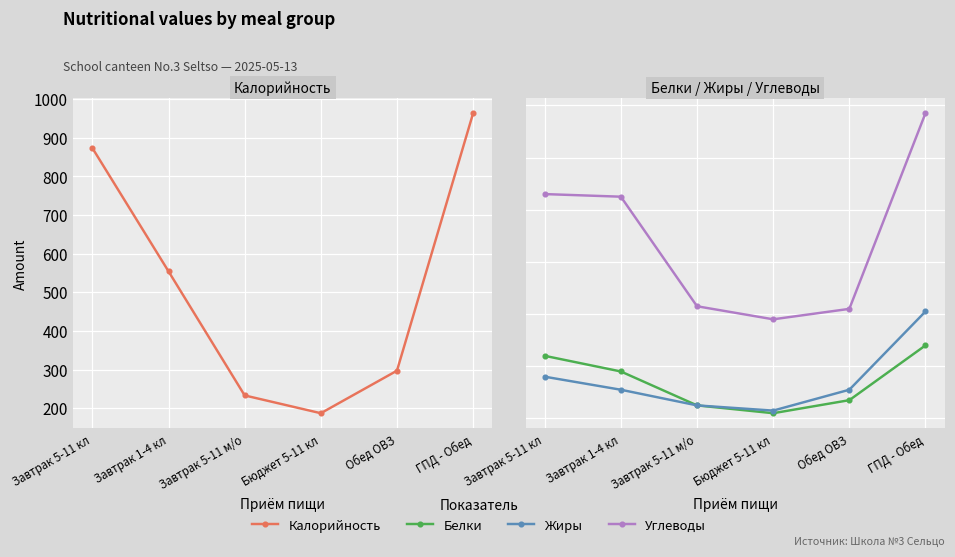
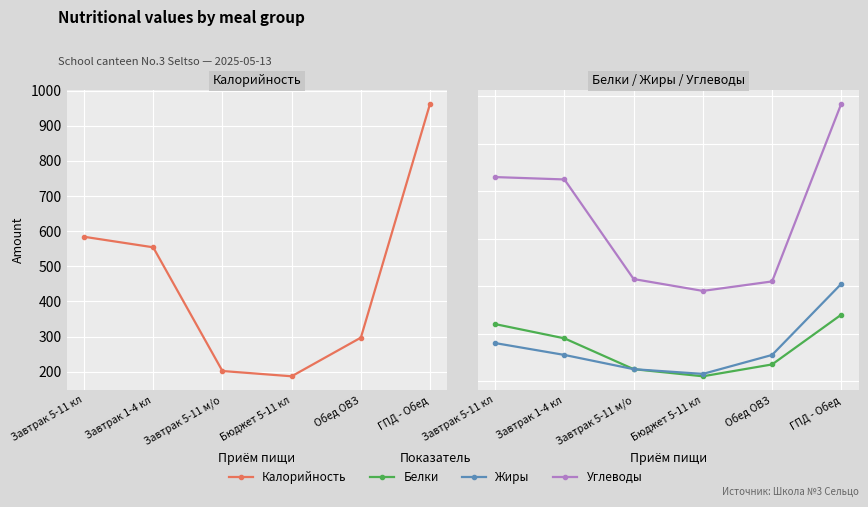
Калорийность, Завтрак 5-11 кл: 870 -> 580
Калорийность, Завтрак 5-11 м/о: 230 -> 200
